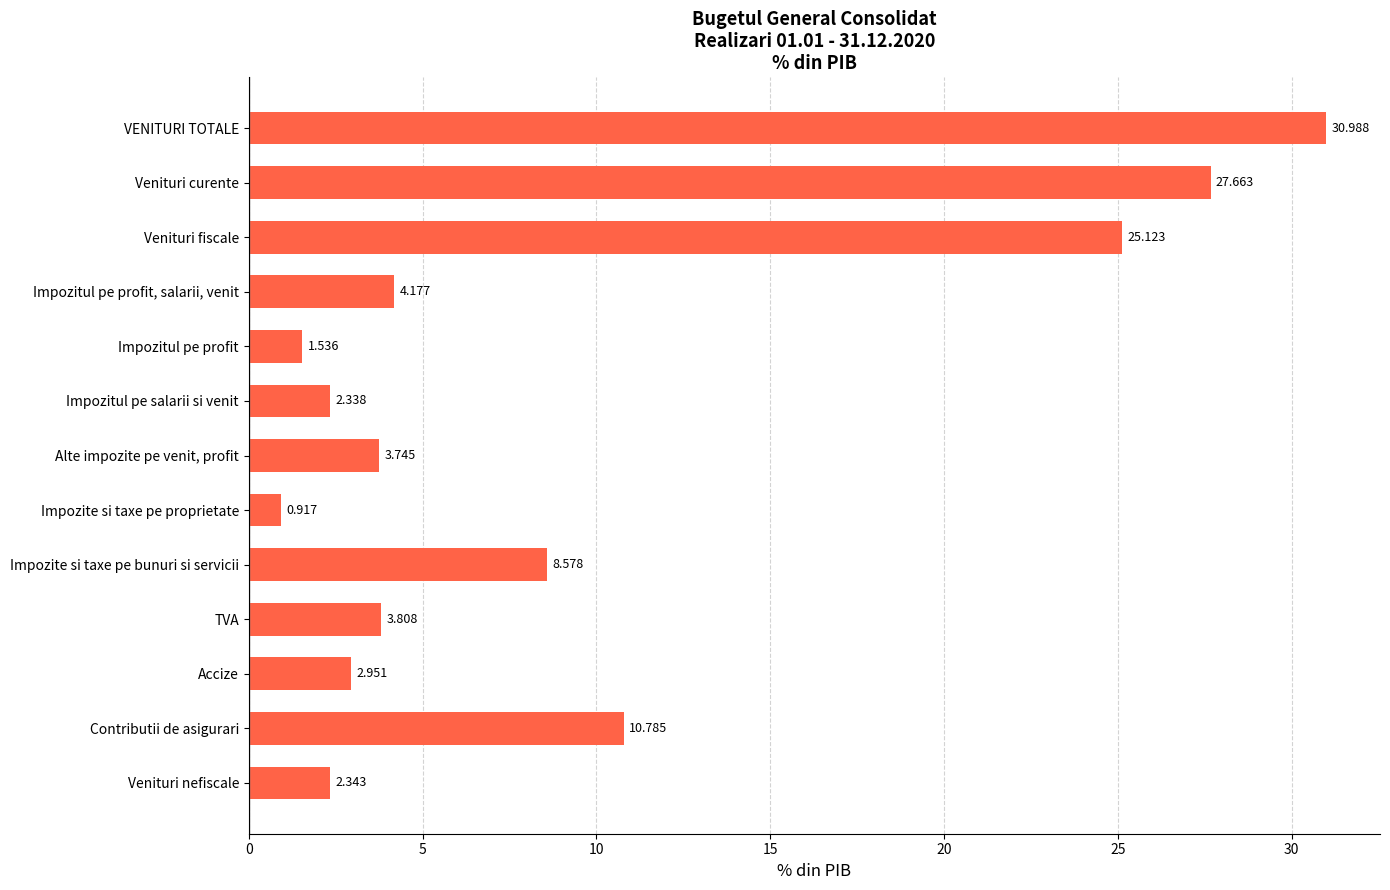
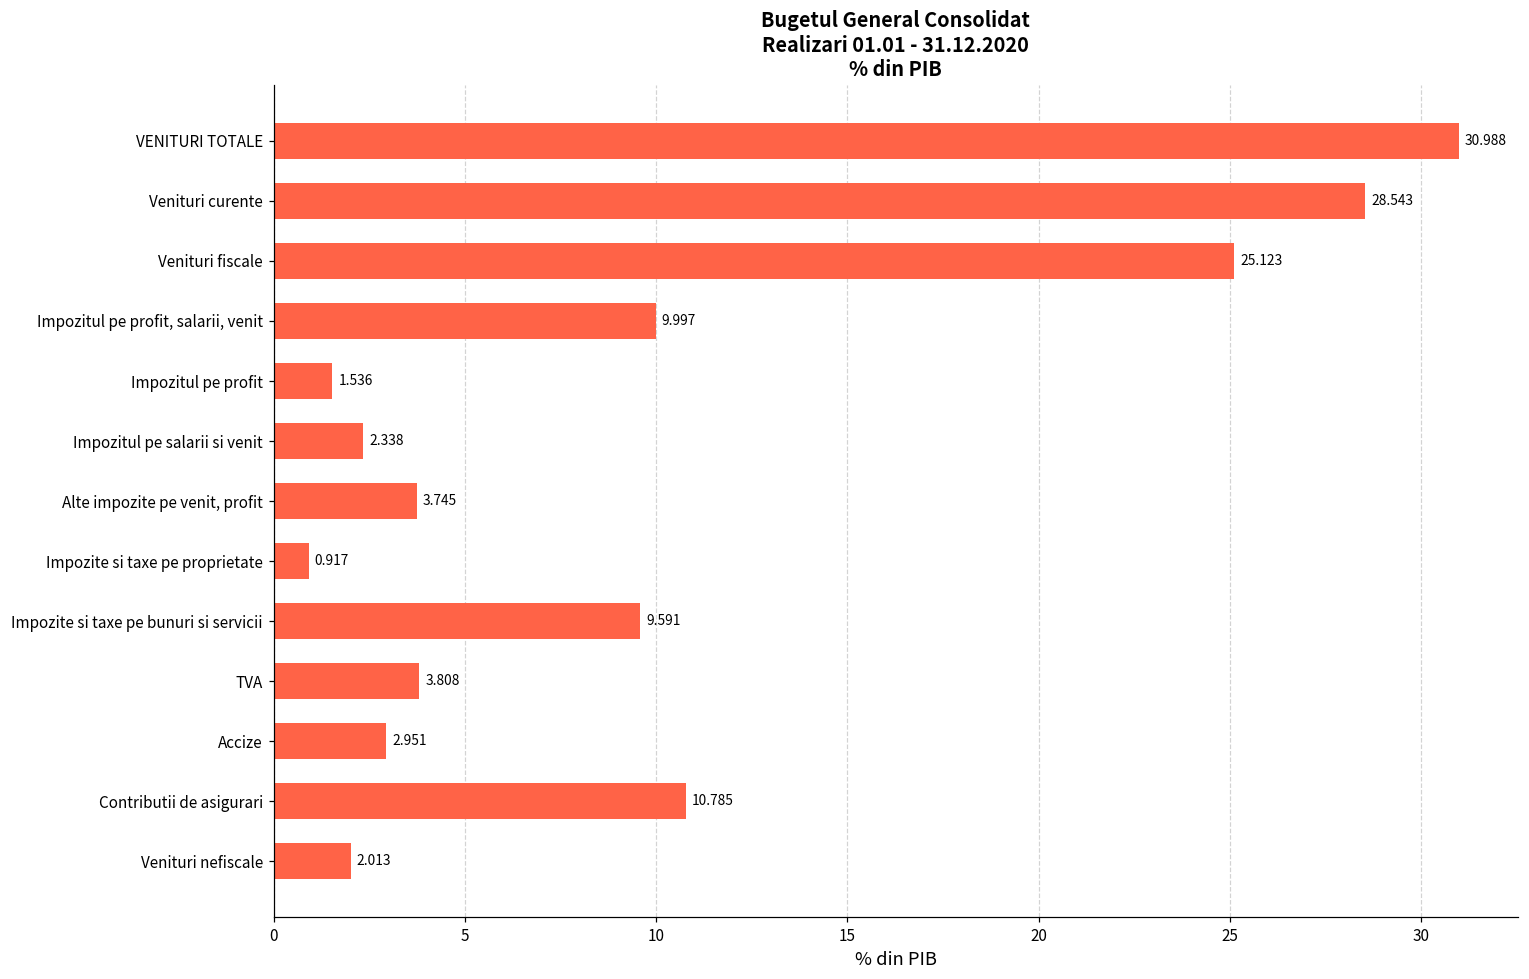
Venituri curente: 27.663 -> 28.543
Impozitul pe profit, salarii, venit: 4.177 -> 9.997
Impozite si taxe pe bunuri si servicii: 8.578 -> 9.591
Venituri nefiscale: 2.343 -> 2.013
